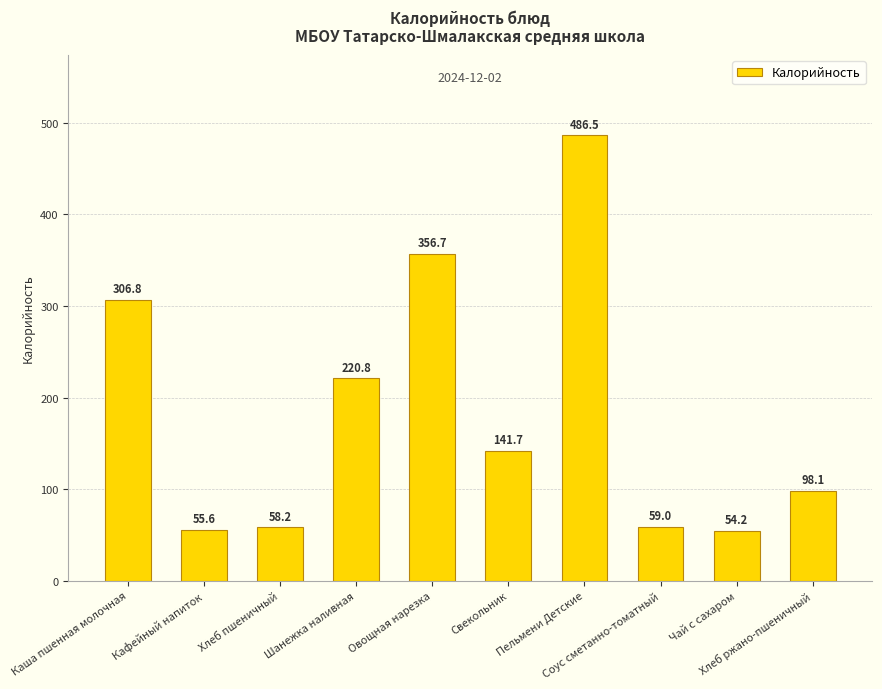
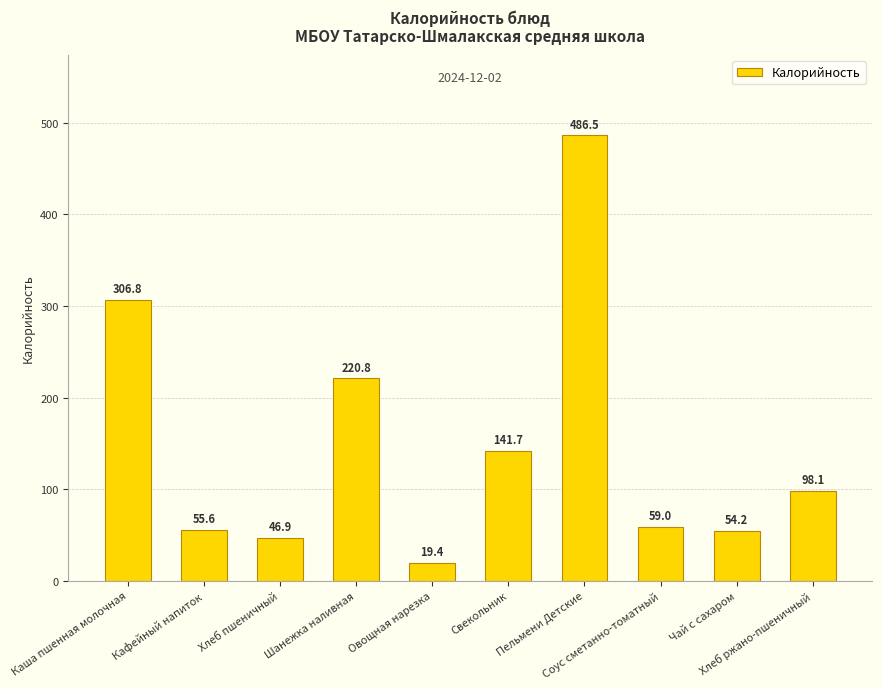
Хлеб пшеничный: 58.2 -> 46.9
Овощная нарезка: 356.7 -> 19.4
